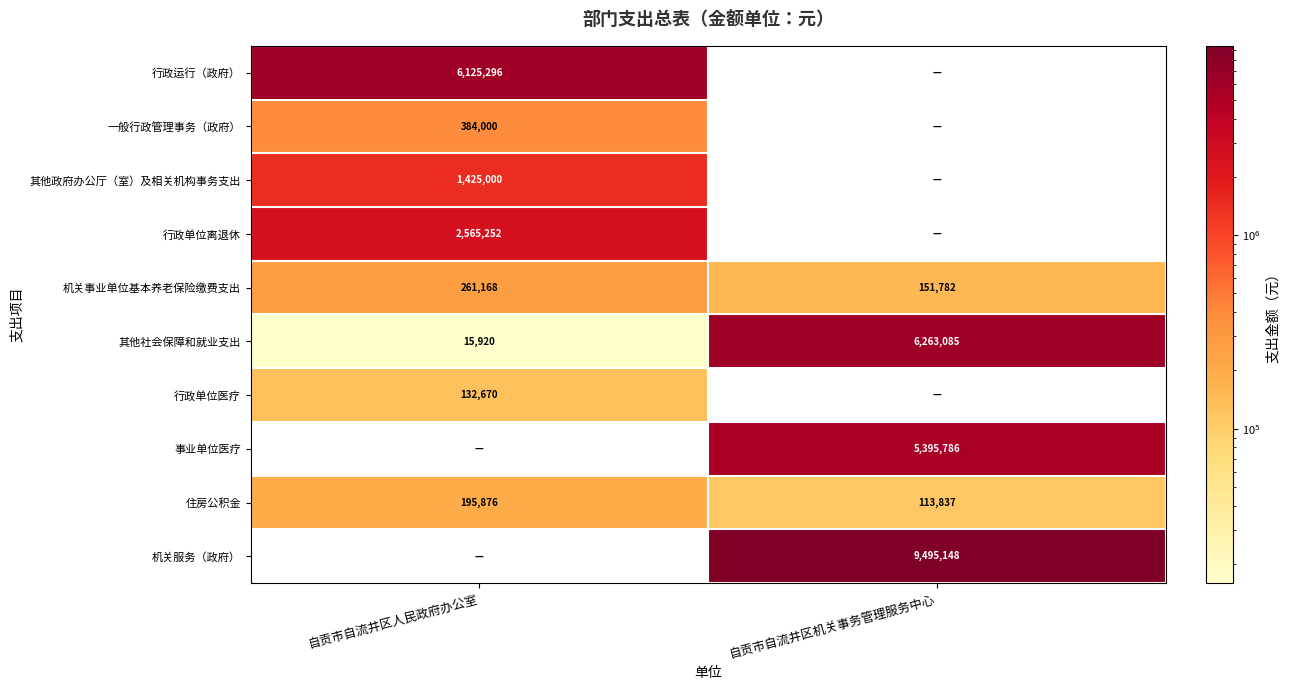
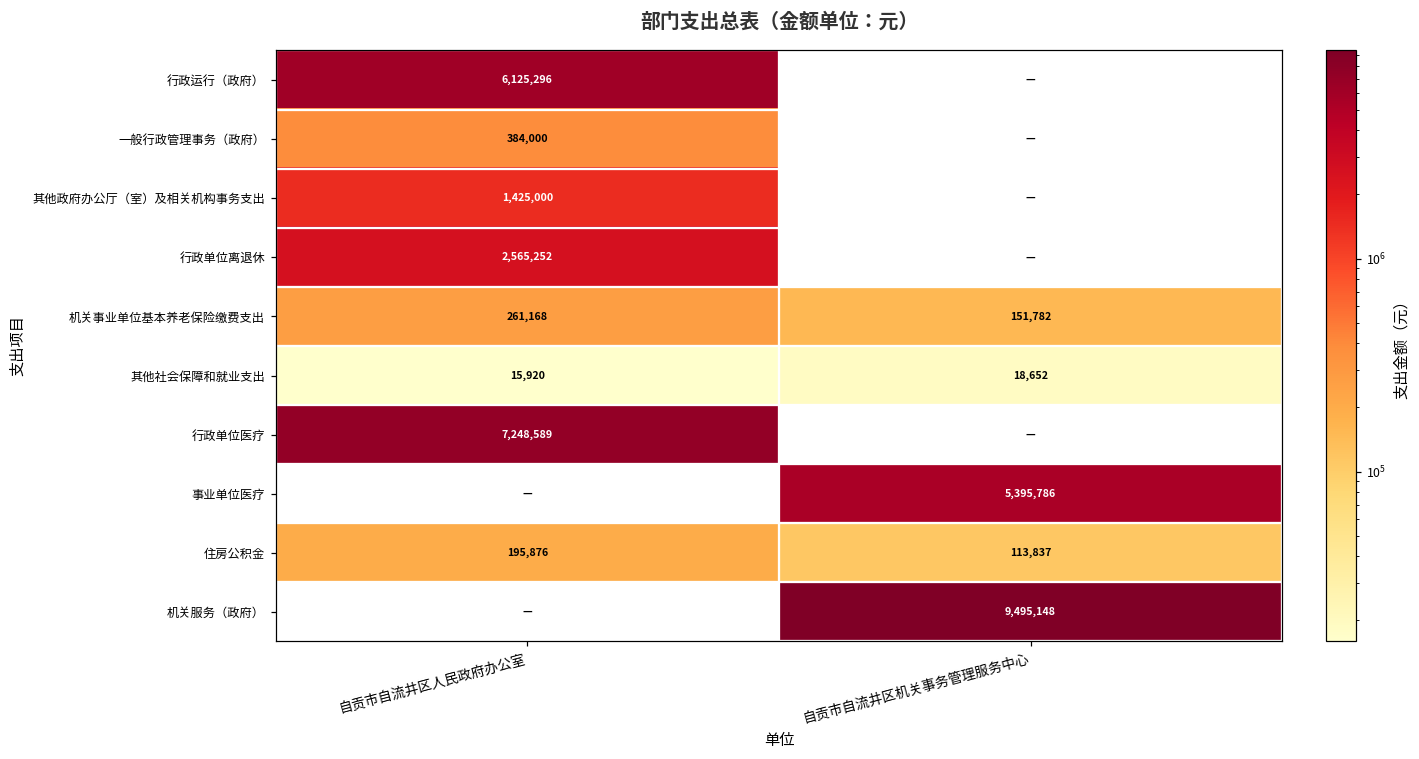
其他社会保障和就业支出, 自贡市自流井区机关事务管理服务中心: 6,263,085 -> 18,652
行政单位医疗, 自贡市自流井区人民政府办公室: 132,670 -> 7,248,589
